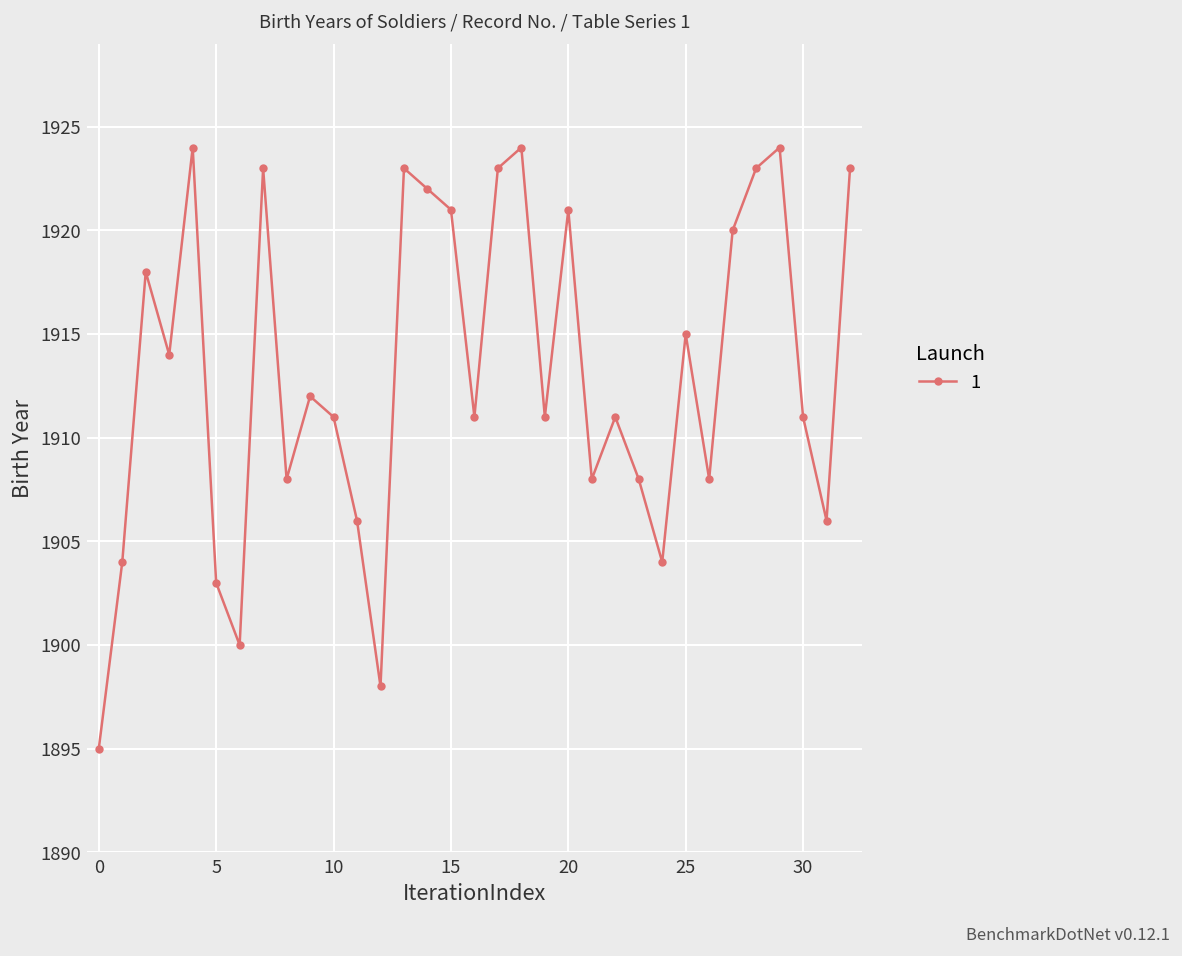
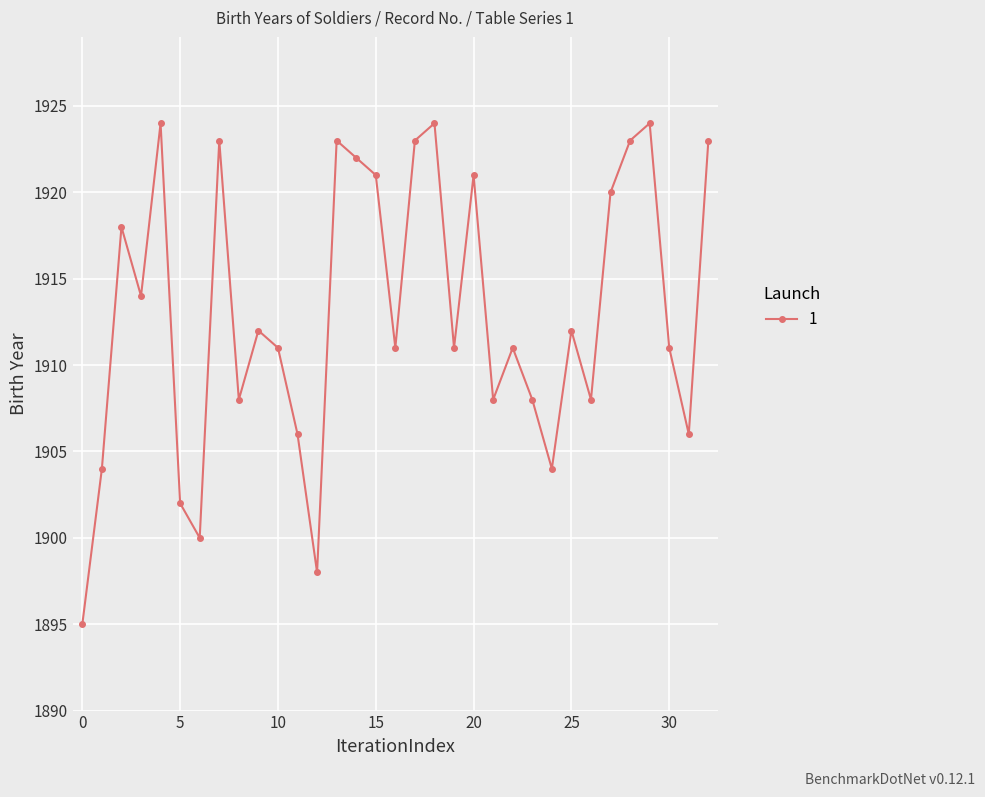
5: 1903 -> 1902
25: 1915 -> 1912
